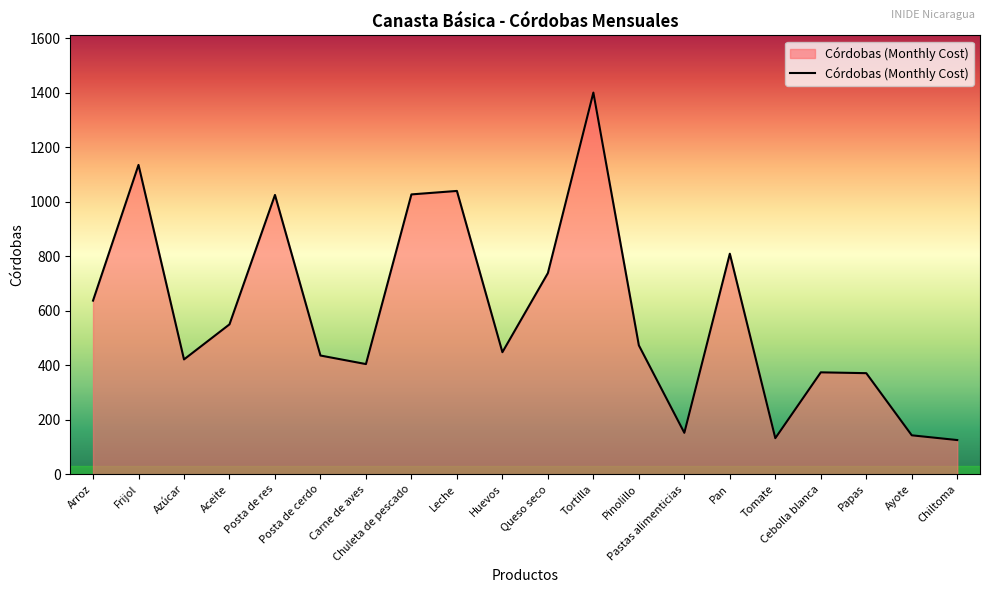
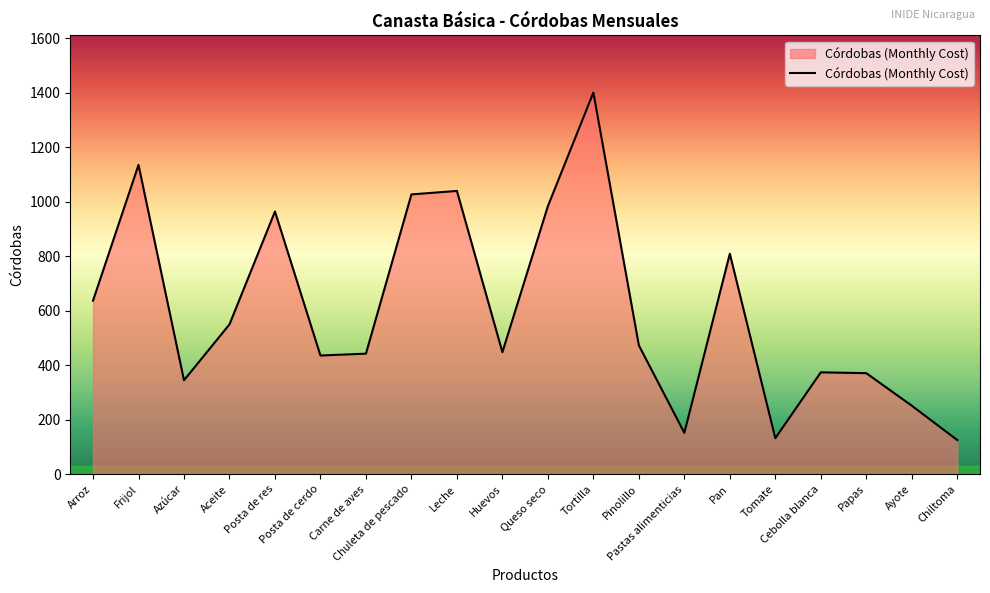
Azúcar: 420 -> 340
Posta de res: 1020 -> 960
Carne de aves: 400 -> 440
Queso seco: 740 -> 980
Ayote: 140 -> 250
